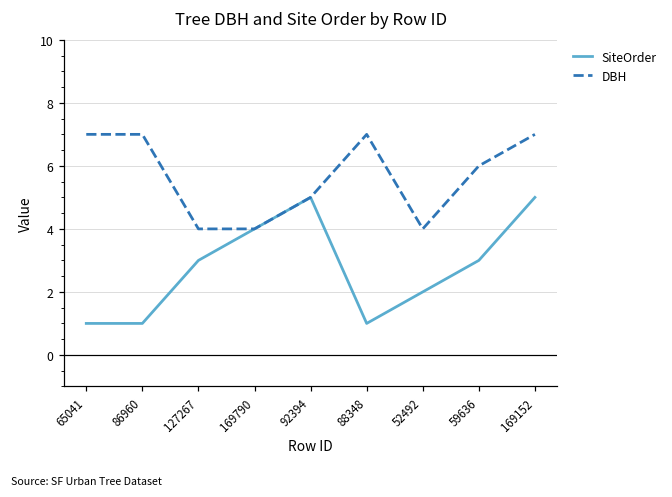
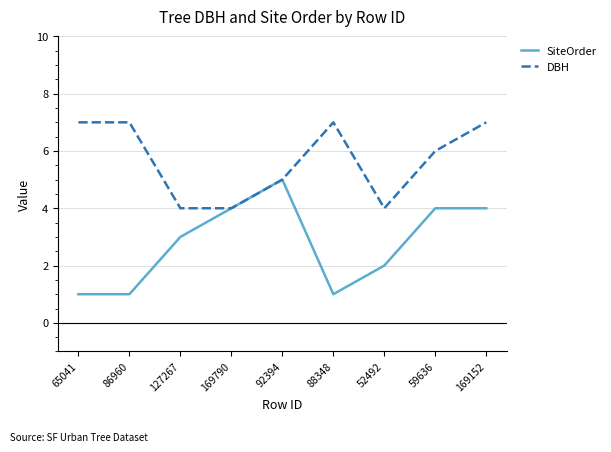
SiteOrder, 59636: 3 -> 4
SiteOrder, 169152: 5 -> 4
